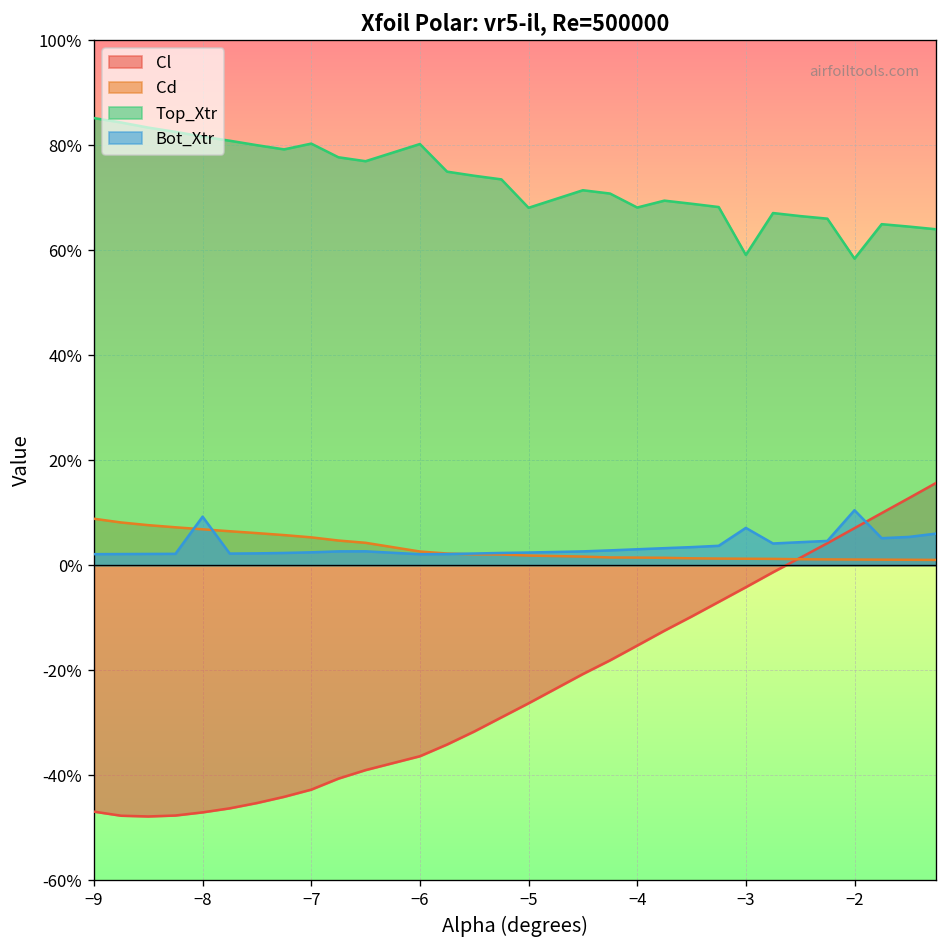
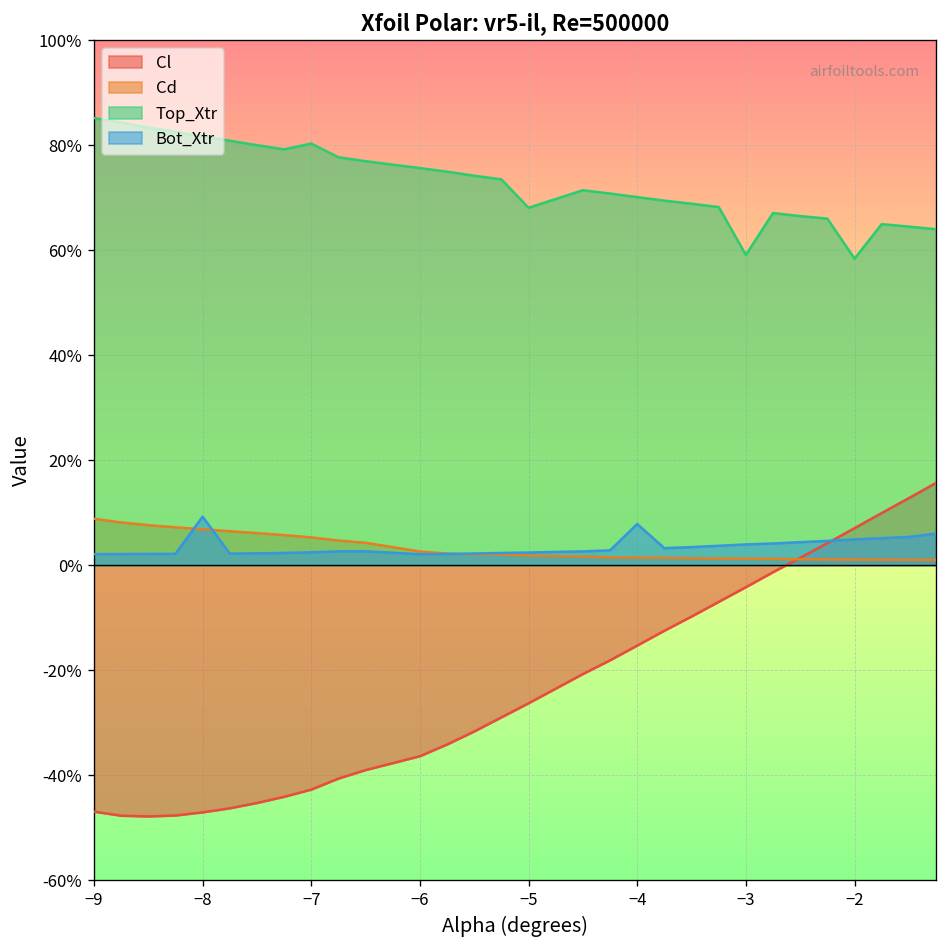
Top_Xtr, −6: 80% -> 76%
Top_Xtr, −4: 68% -> 70%
Bot_Xtr, −4: 3% -> 8%
Bot_Xtr, −3: 7% -> 4%
Bot_Xtr, −2: 10% -> 5%
